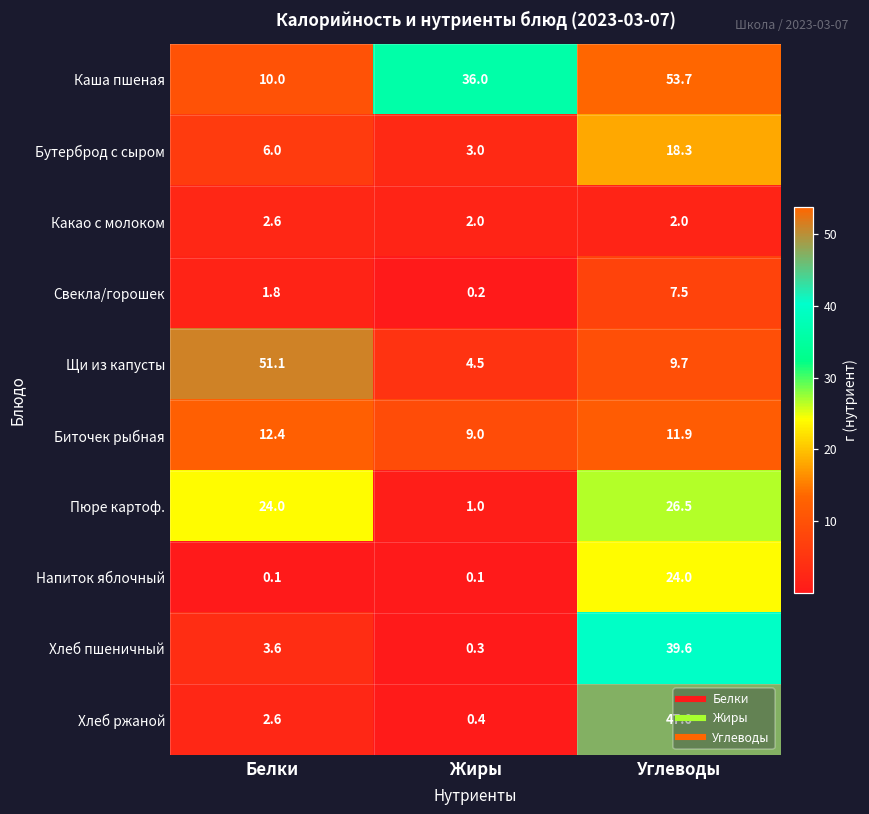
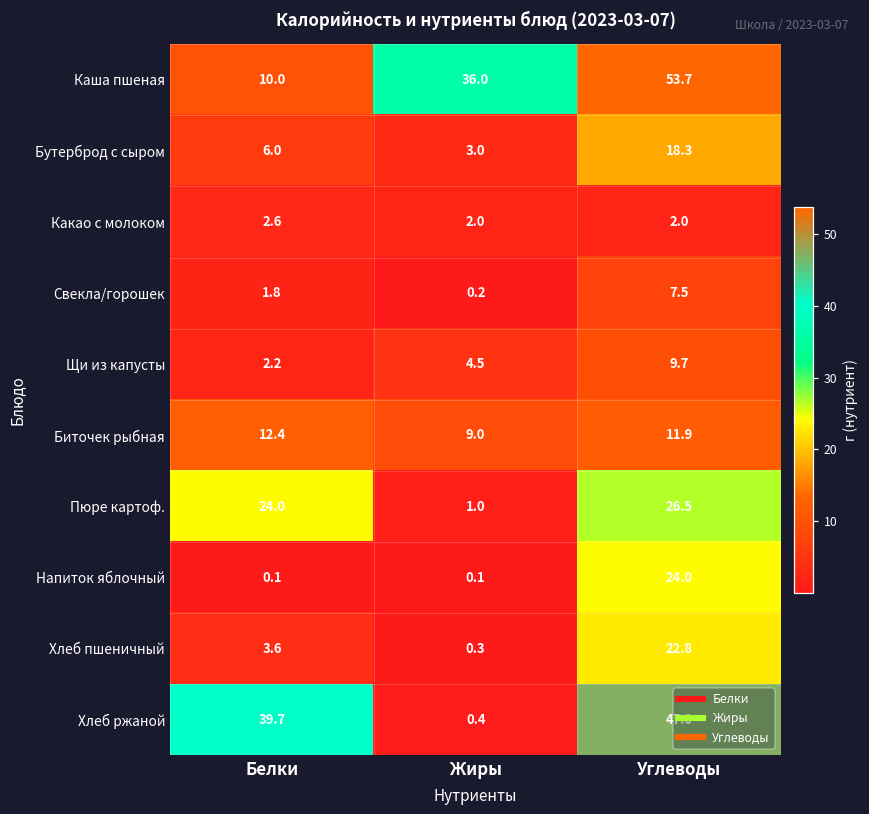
Щи из капусты, Белки: 51.1 -> 2.2
Хлеб пшеничный, Углеводы: 39.6 -> 22.8
Хлеб ржаной, Белки: 2.6 -> 39.7
